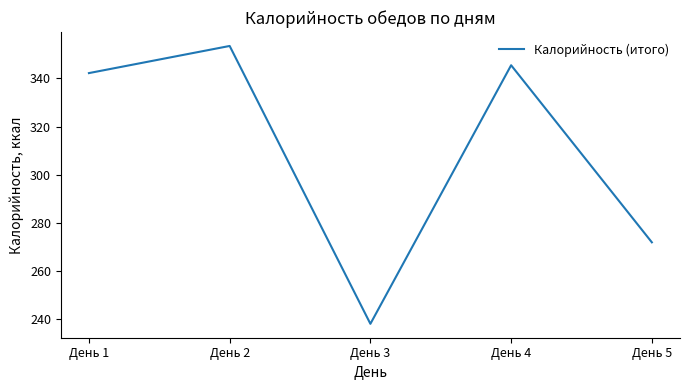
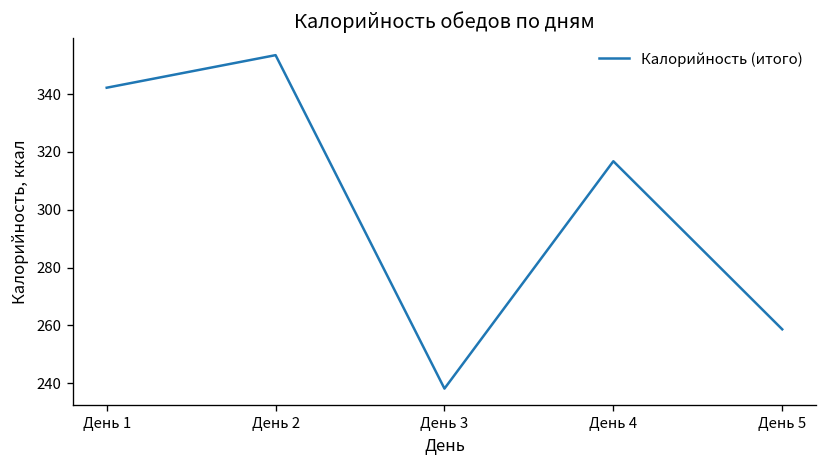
День 4: 345 -> 317
День 5: 272 -> 259
